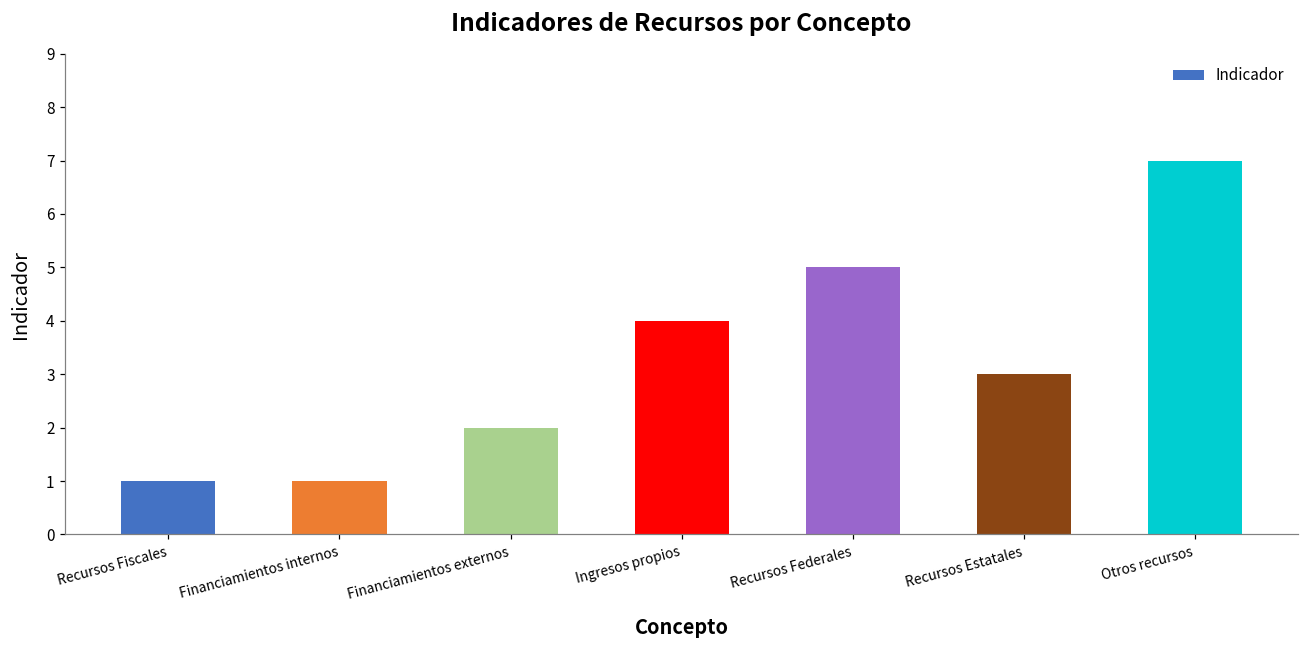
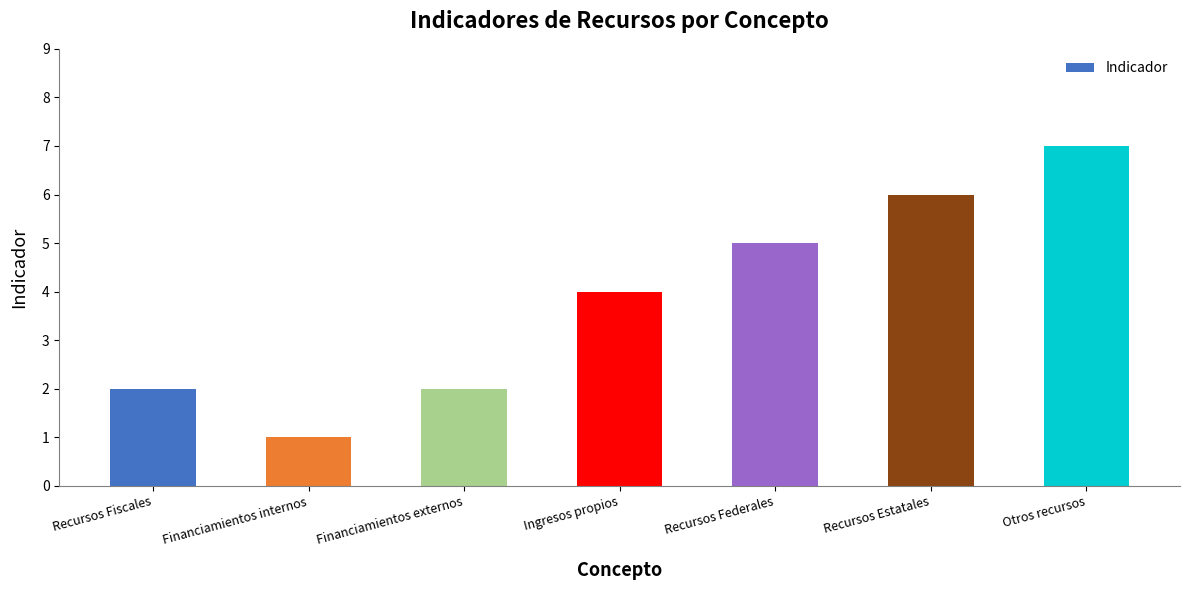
Recursos Fiscales: 1 -> 2
Recursos Estatales: 3 -> 6
